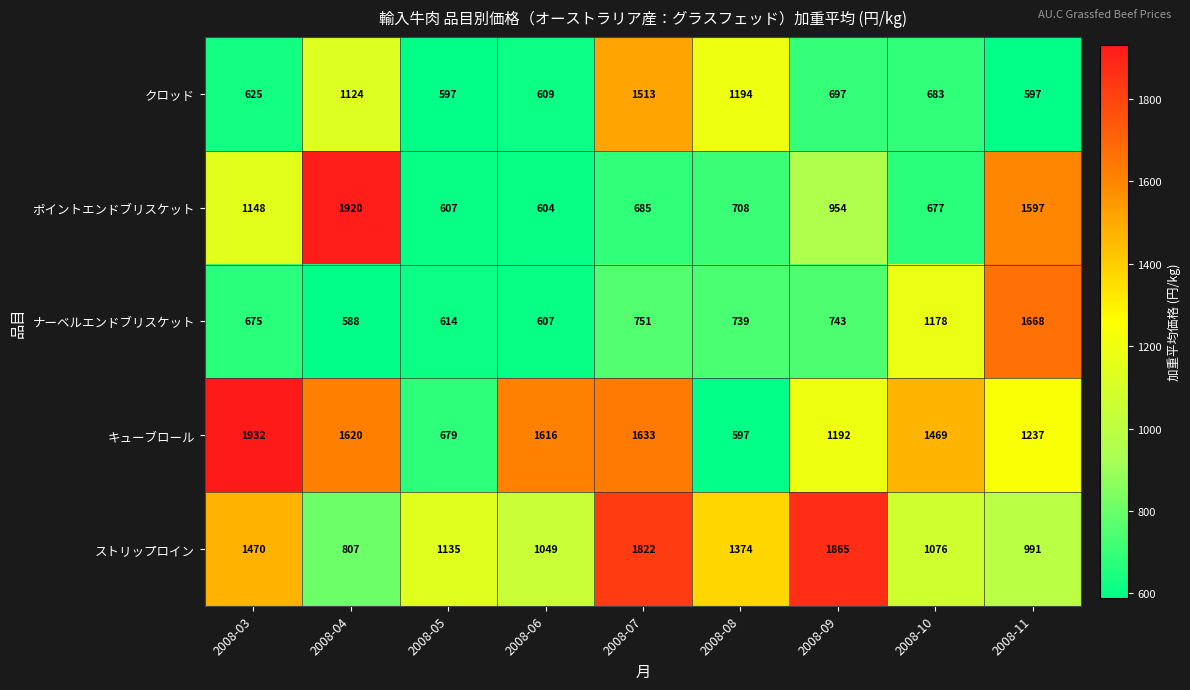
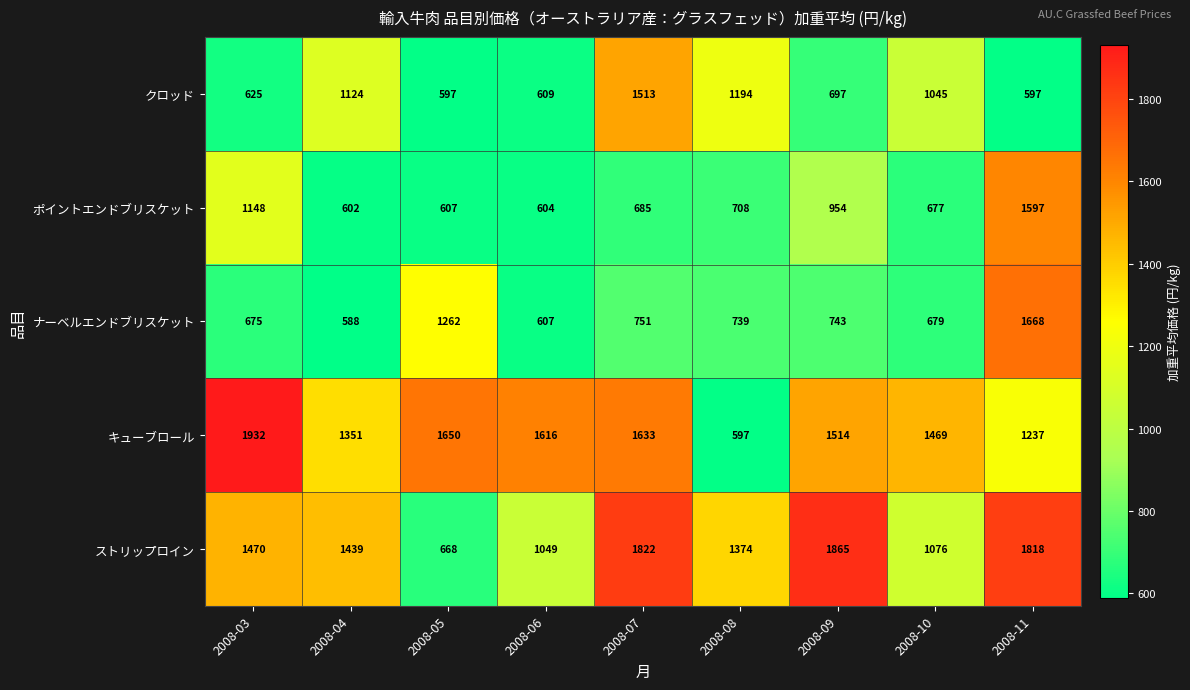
クロッド, 2008-10: 683 -> 1045
ポイントエンドブリスケット, 2008-04: 1920 -> 602
ナーベルエンドブリスケット, 2008-05: 614 -> 1262
ナーベルエンドブリスケット, 2008-10: 1178 -> 679
キューブロール, 2008-04: 1620 -> 1351
キューブロール, 2008-05: 679 -> 1650
キューブロール, 2008-09: 1192 -> 1514
ストリップロイン, 2008-04: 807 -> 1439
ストリップロイン, 2008-05: 1135 -> 668
ストリップロイン, 2008-11: 991 -> 1818
